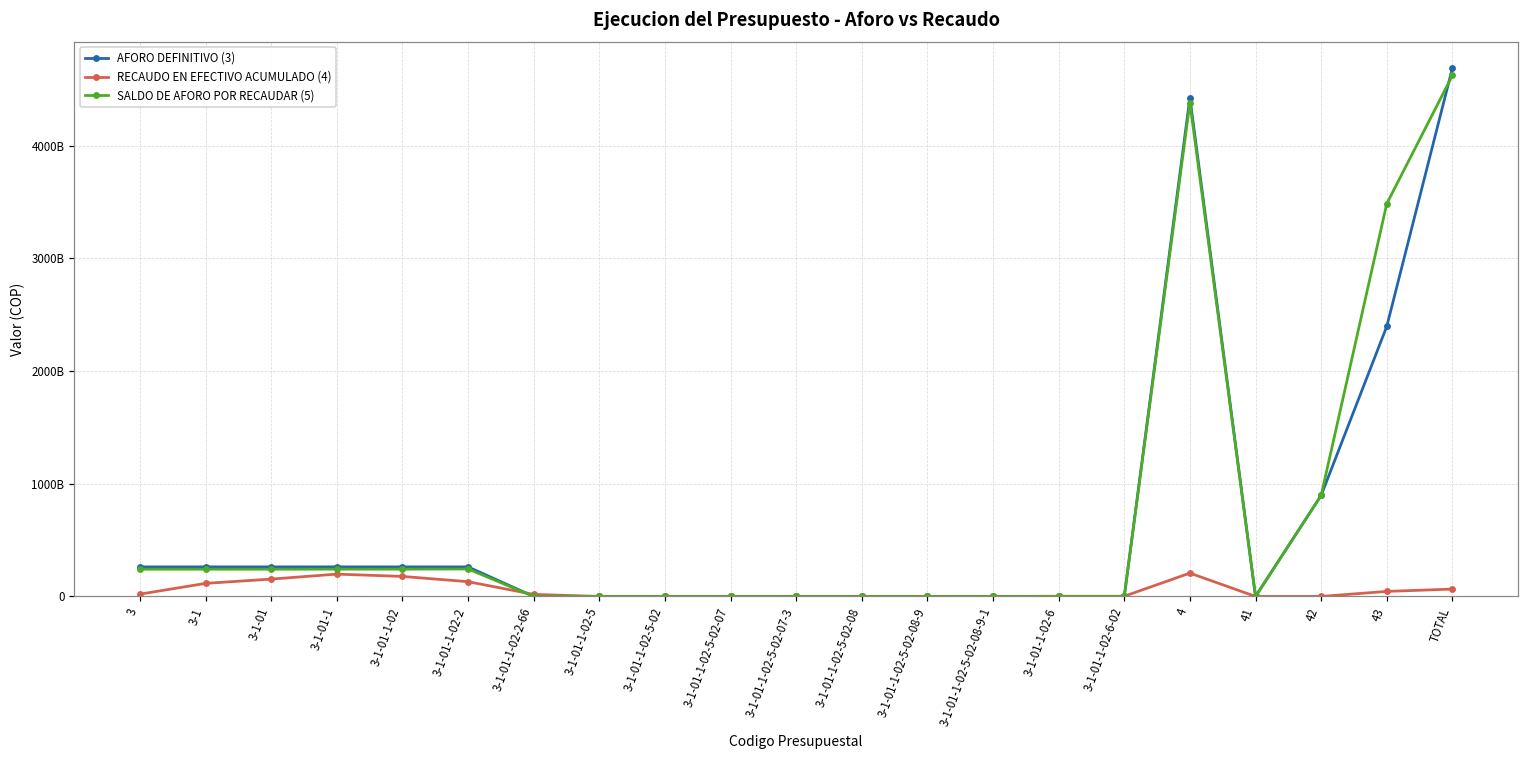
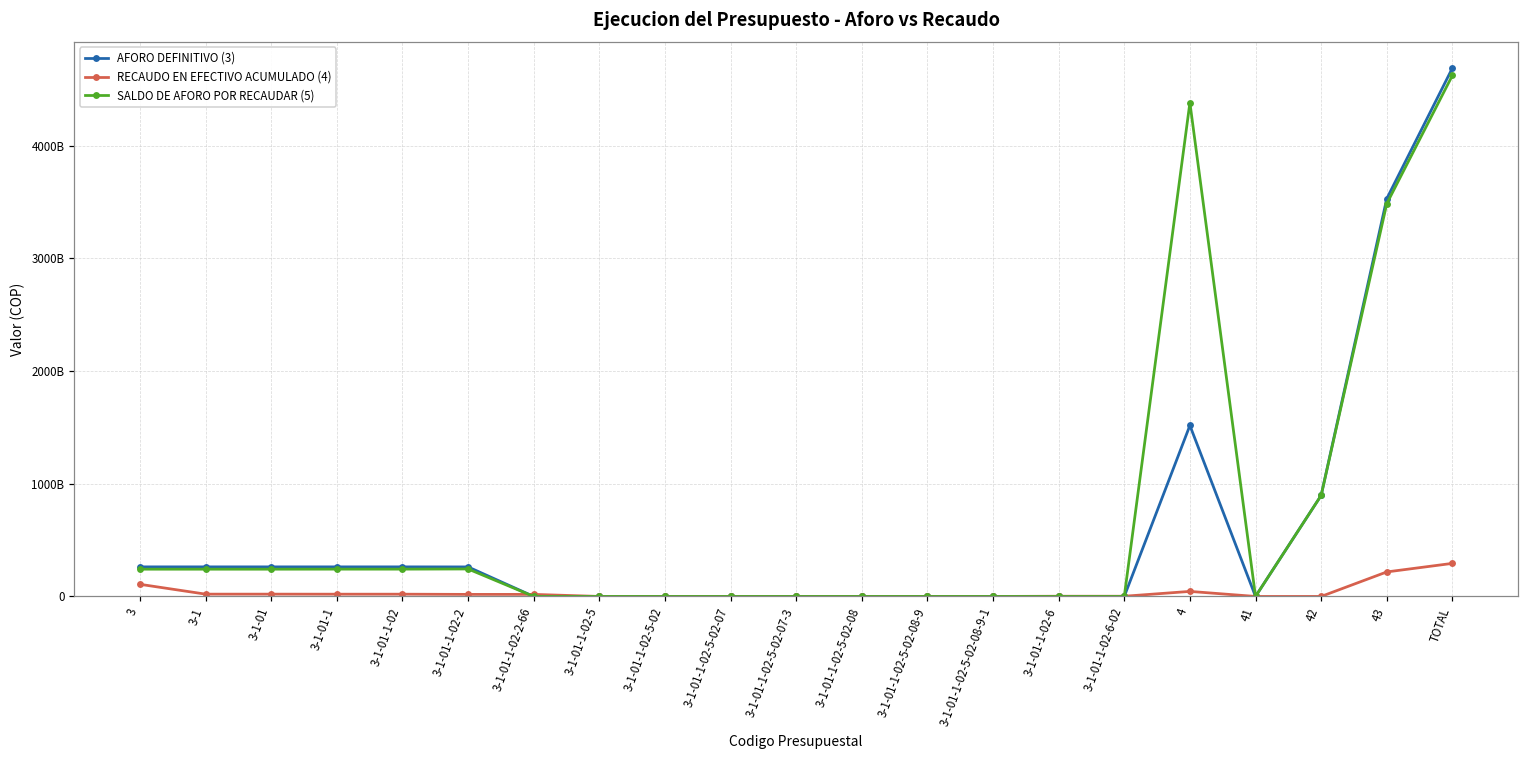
RECAUDO EN EFECTIVO ACUMULADO (4), 3: 20000000000 -> 110000000000
RECAUDO EN EFECTIVO ACUMULADO (4), 3-1: 120000000000 -> 20000000000
RECAUDO EN EFECTIVO ACUMULADO (4), 3-1-01: 150000000000 -> 20000000000
RECAUDO EN EFECTIVO ACUMULADO (4), 3-1-01-1: 200000000000 -> 20000000000
RECAUDO EN EFECTIVO ACUMULADO (4), 3-1-01-1-02: 180000000000 -> 20000000000
RECAUDO EN EFECTIVO ACUMULADO (4), 3-1-01-1-02-2: 130000000000 -> 20000000000
AFORO DEFINITIVO (3), 4: 4430000000000 -> 1520000000000
RECAUDO EN EFECTIVO ACUMULADO (4), 4: 210000000000 -> 40000000000
AFORO DEFINITIVO (3), 43: 2400000000000 -> 3530000000000
RECAUDO EN EFECTIVO ACUMULADO (4), 43: 40000000000 -> 220000000000
RECAUDO EN EFECTIVO ACUMULADO (4), TOTAL: 70000000000 -> 290000000000
